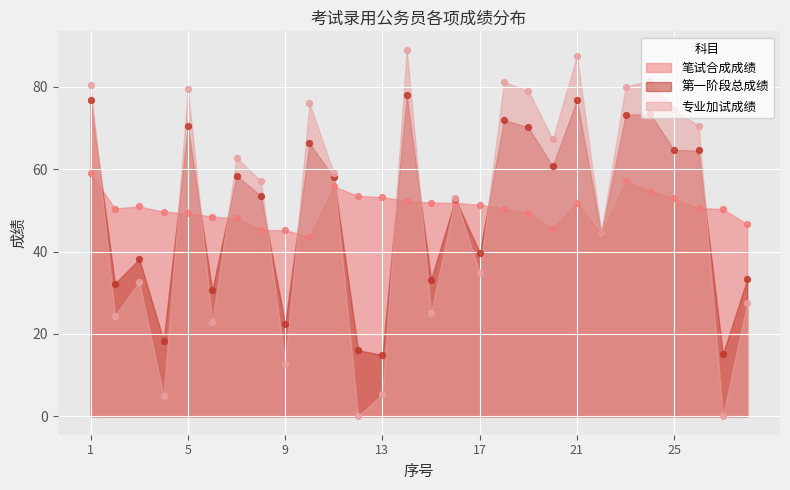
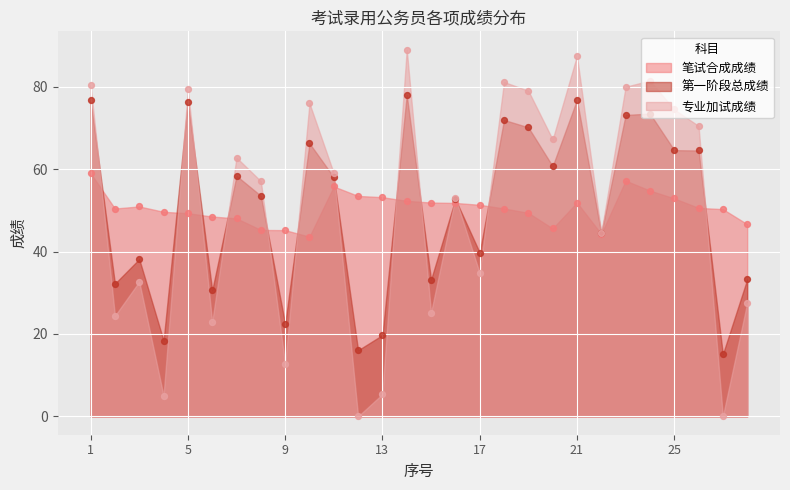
第一阶段总成绩, 5: 70 -> 76
第一阶段总成绩, 13: 15 -> 20
